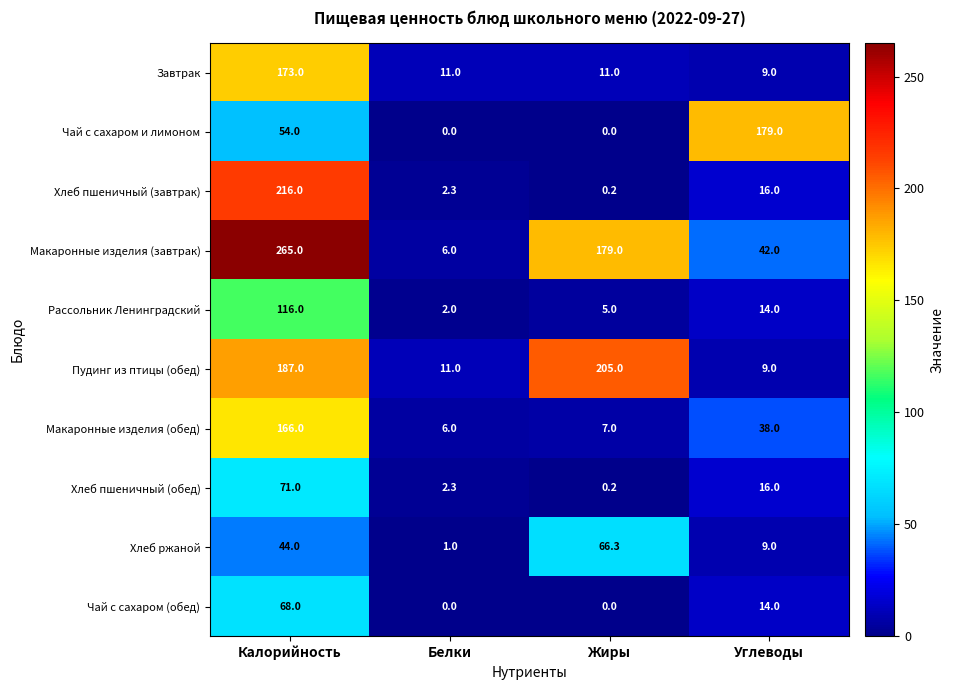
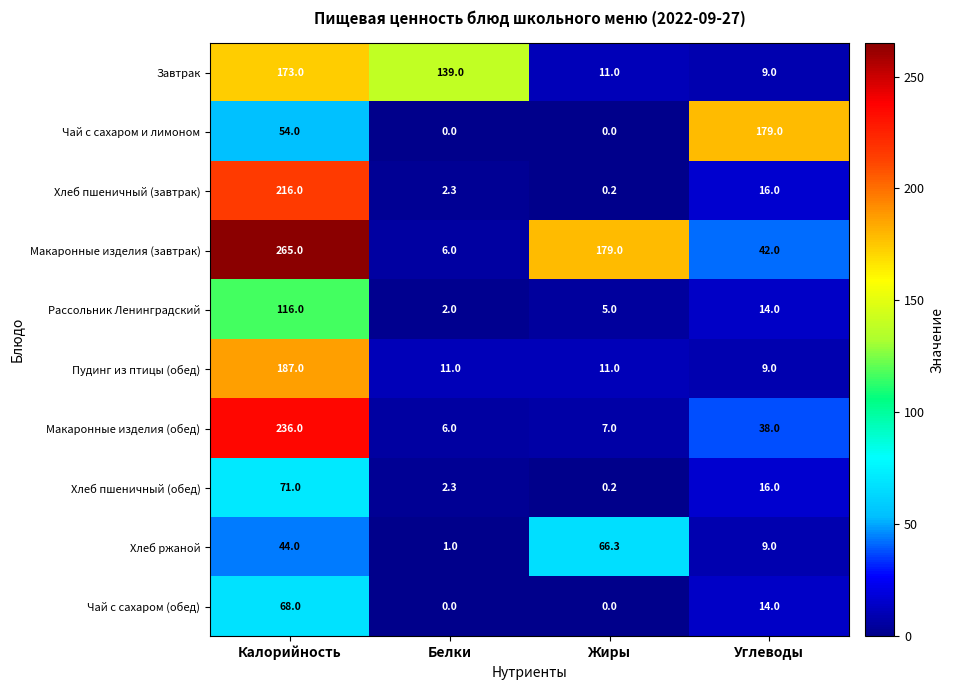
Завтрак, Белки: 11.0 -> 139.0
Пудинг из птицы (обед), Жиры: 205.0 -> 11.0
Макаронные изделия (обед), Калорийность: 166.0 -> 236.0
